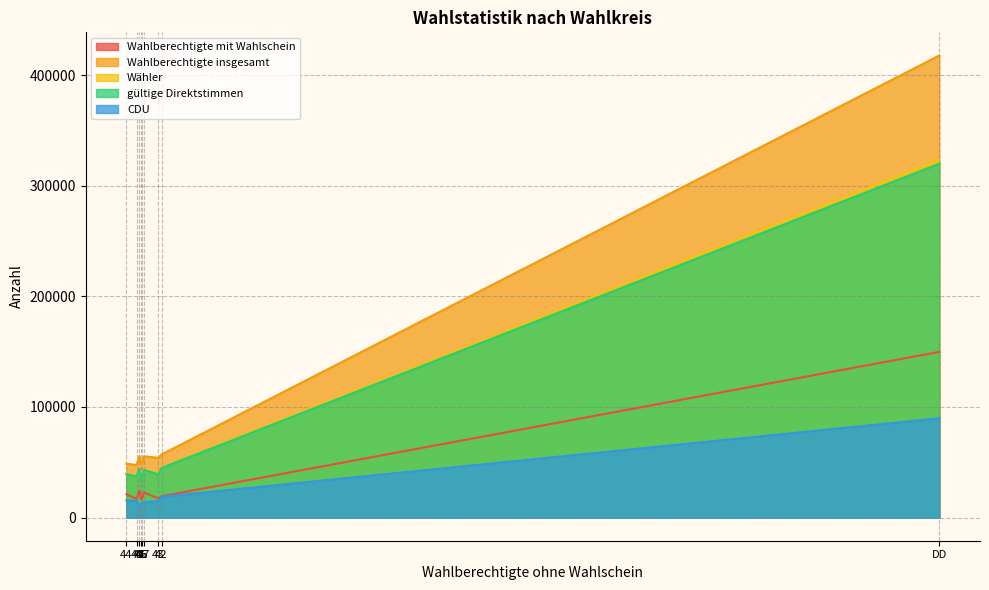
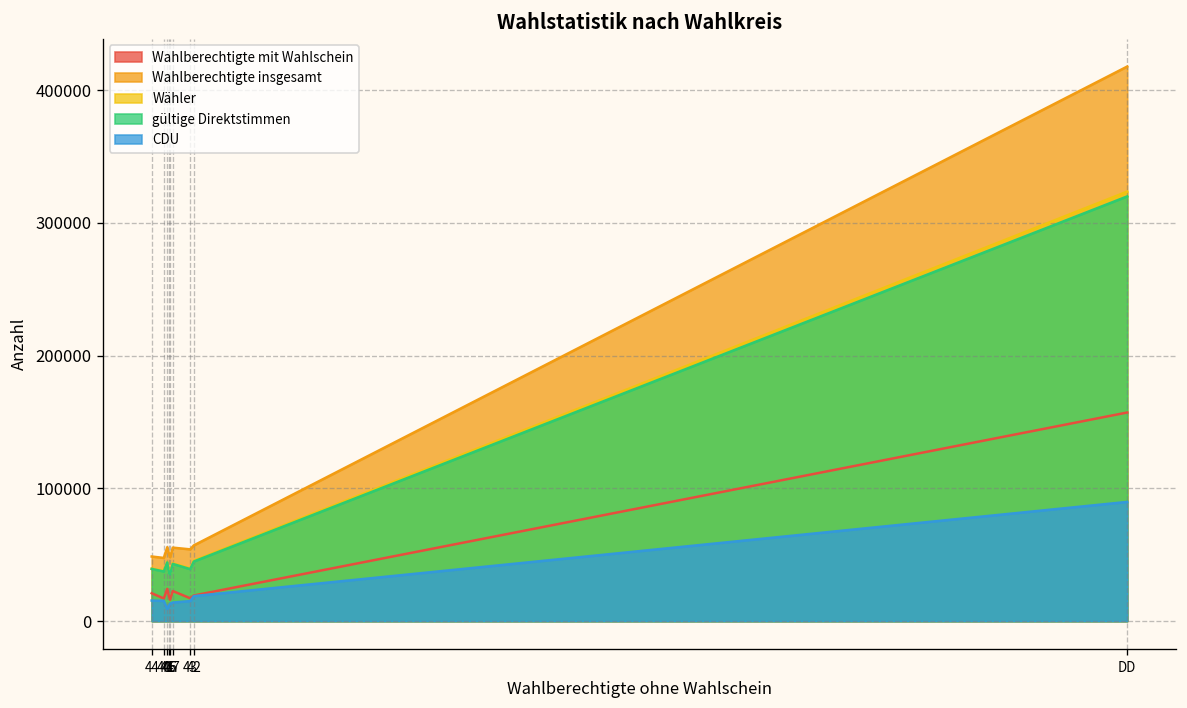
Wahlberechtigte mit Wahlschein, DD: 150000 -> 157000
